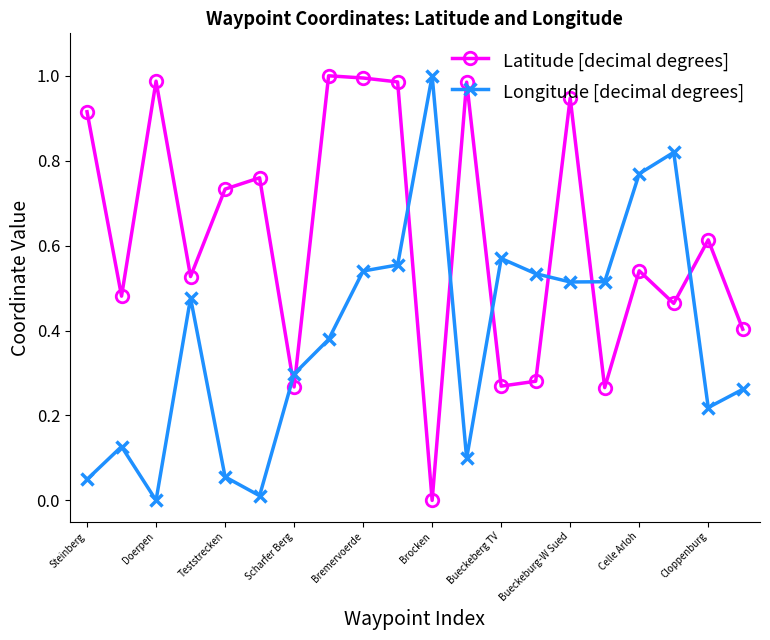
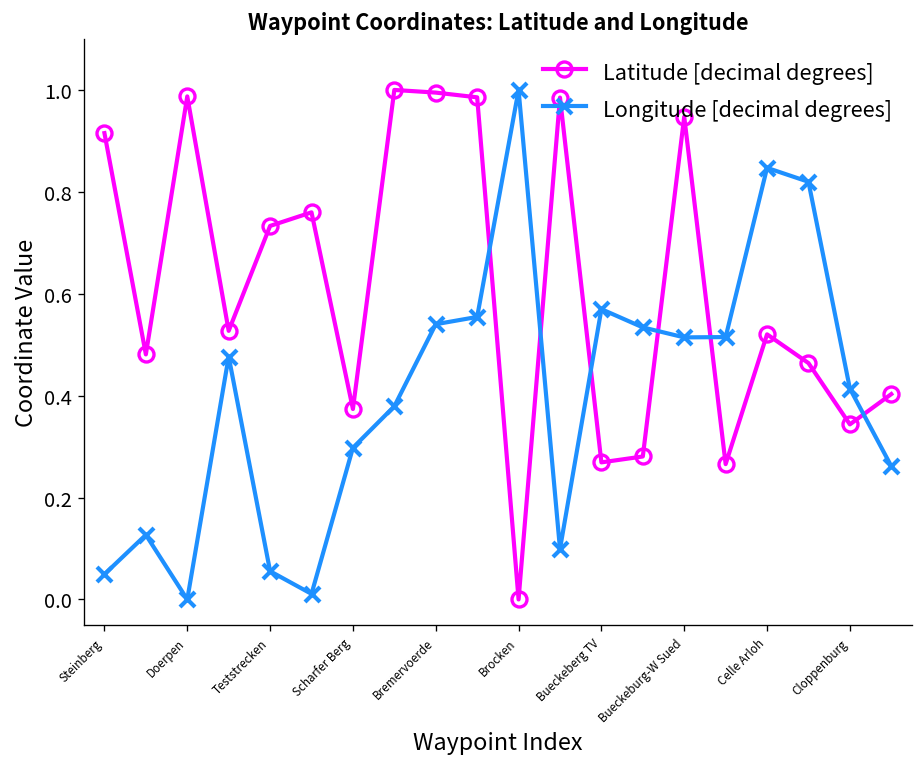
Latitude [decimal degrees], Scharfer Berg: 0.27 -> 0.37
Latitude [decimal degrees], Celle Arloh: 0.54 -> 0.52
Longitude [decimal degrees], Celle Arloh: 0.77 -> 0.85
Latitude [decimal degrees], Cloppenburg: 0.61 -> 0.34
Longitude [decimal degrees], Cloppenburg: 0.22 -> 0.41
